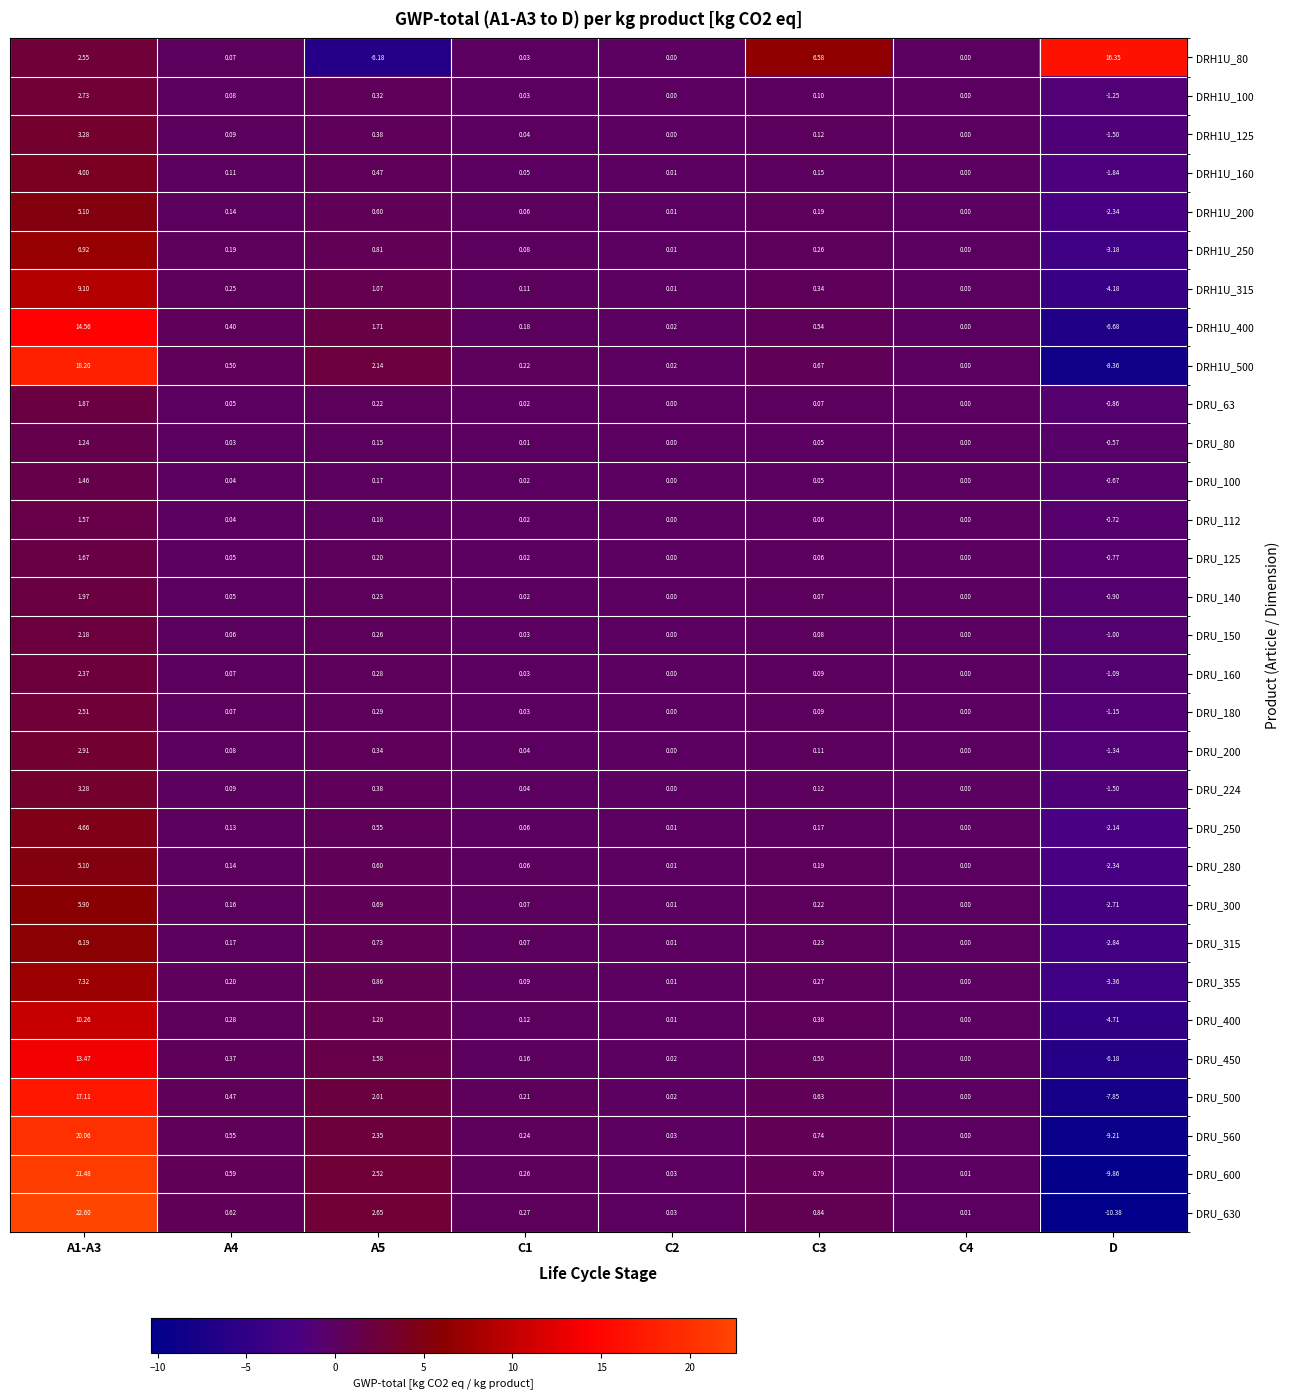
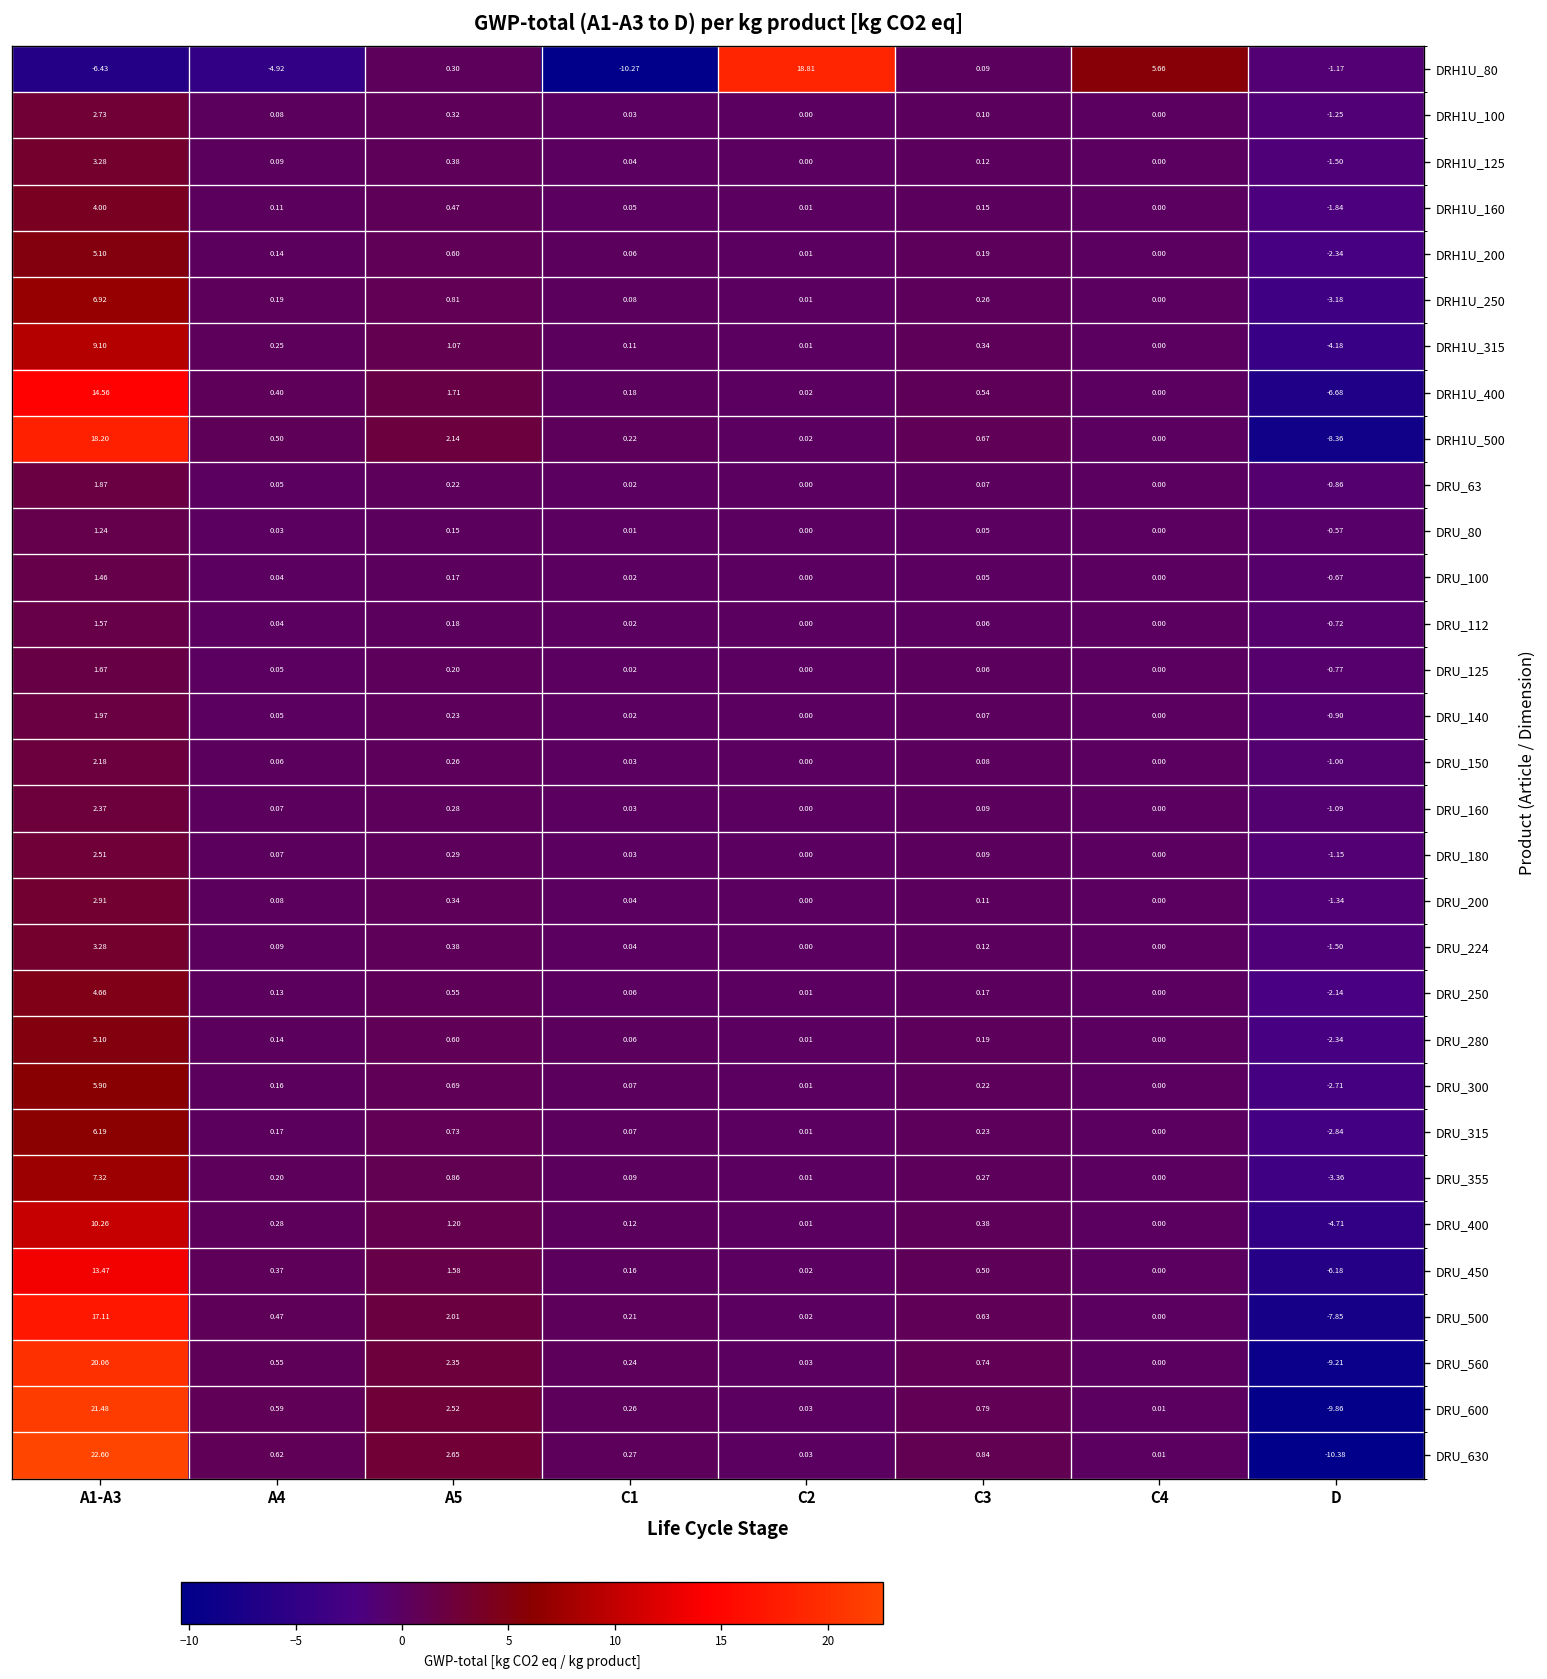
DRH1U_80, A1-A3: 2.55 -> -6.43
DRH1U_80, A4: 0.07 -> -4.92
DRH1U_80, A5: -6.18 -> 0.30
DRH1U_80, C1: 0.03 -> -10.27
DRH1U_80, C2: 0.00 -> 18.81
DRH1U_80, C3: 6.58 -> 0.09
DRH1U_80, C4: 0.00 -> 5.66
DRH1U_80, D: 16.35 -> -1.17
